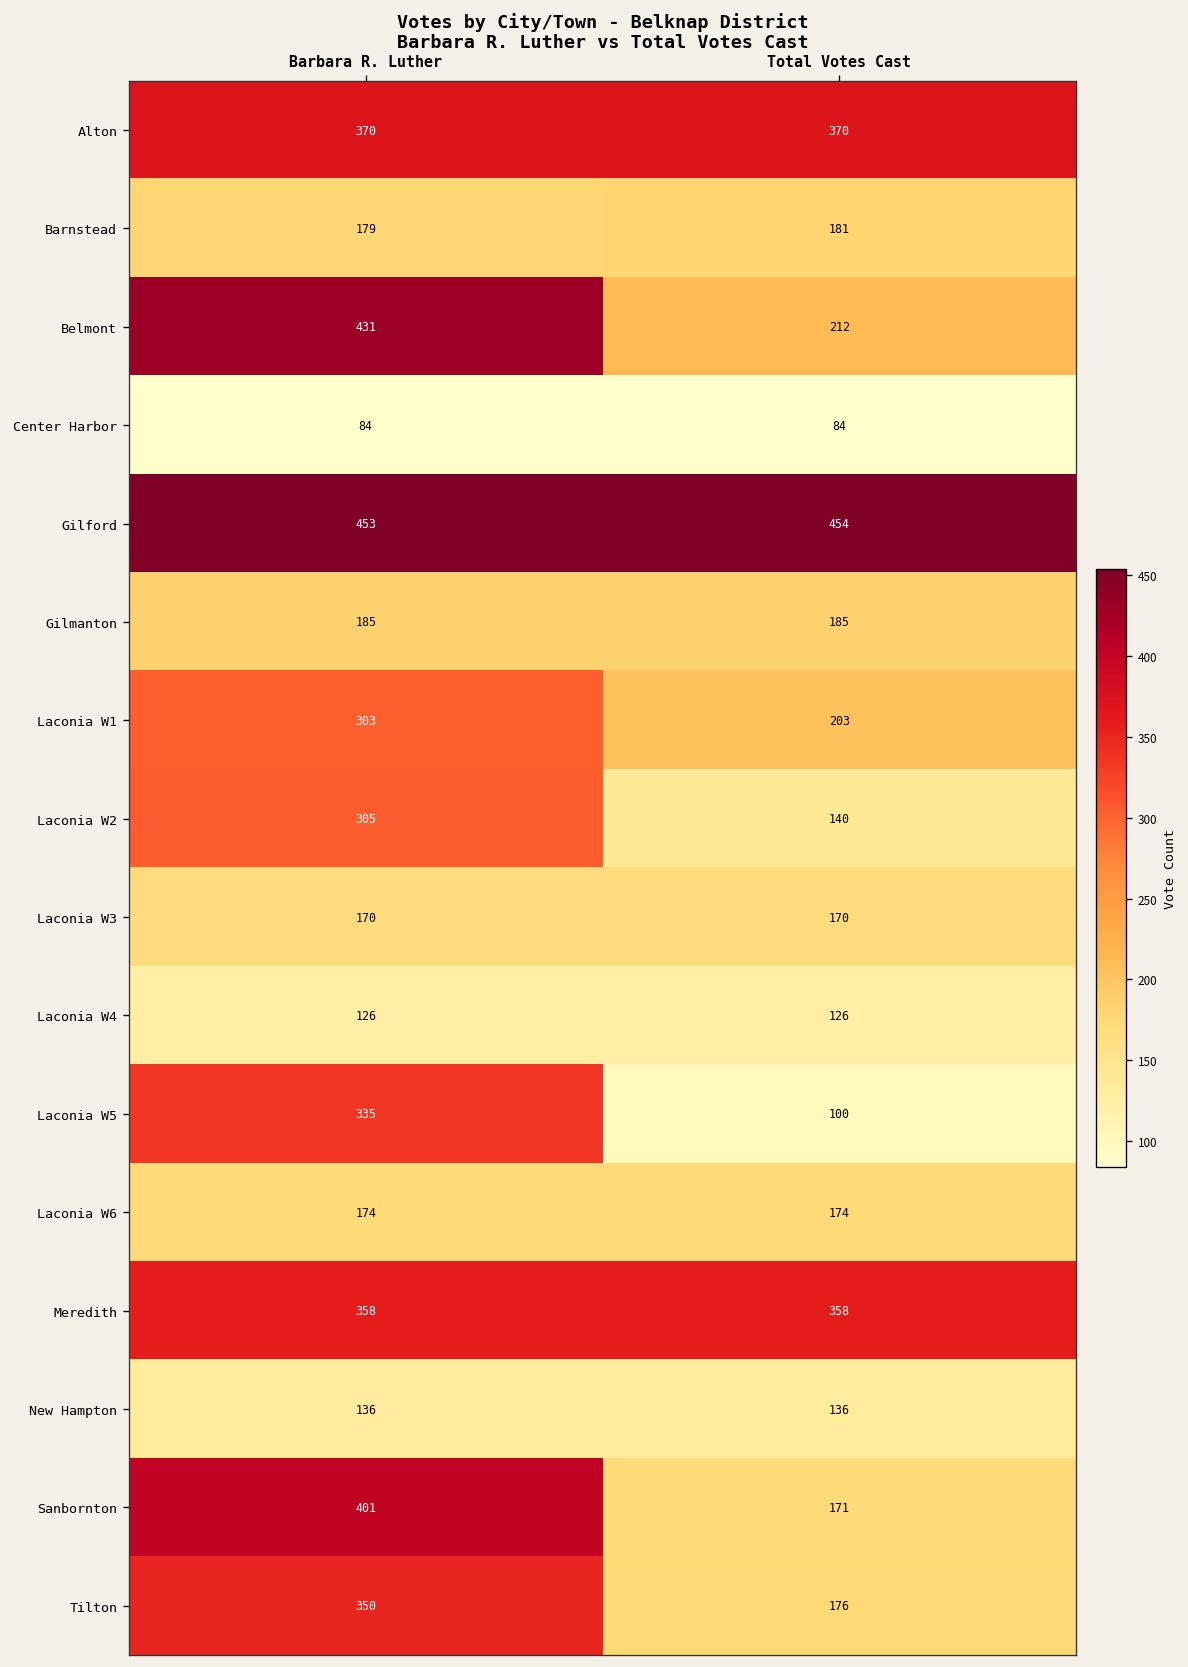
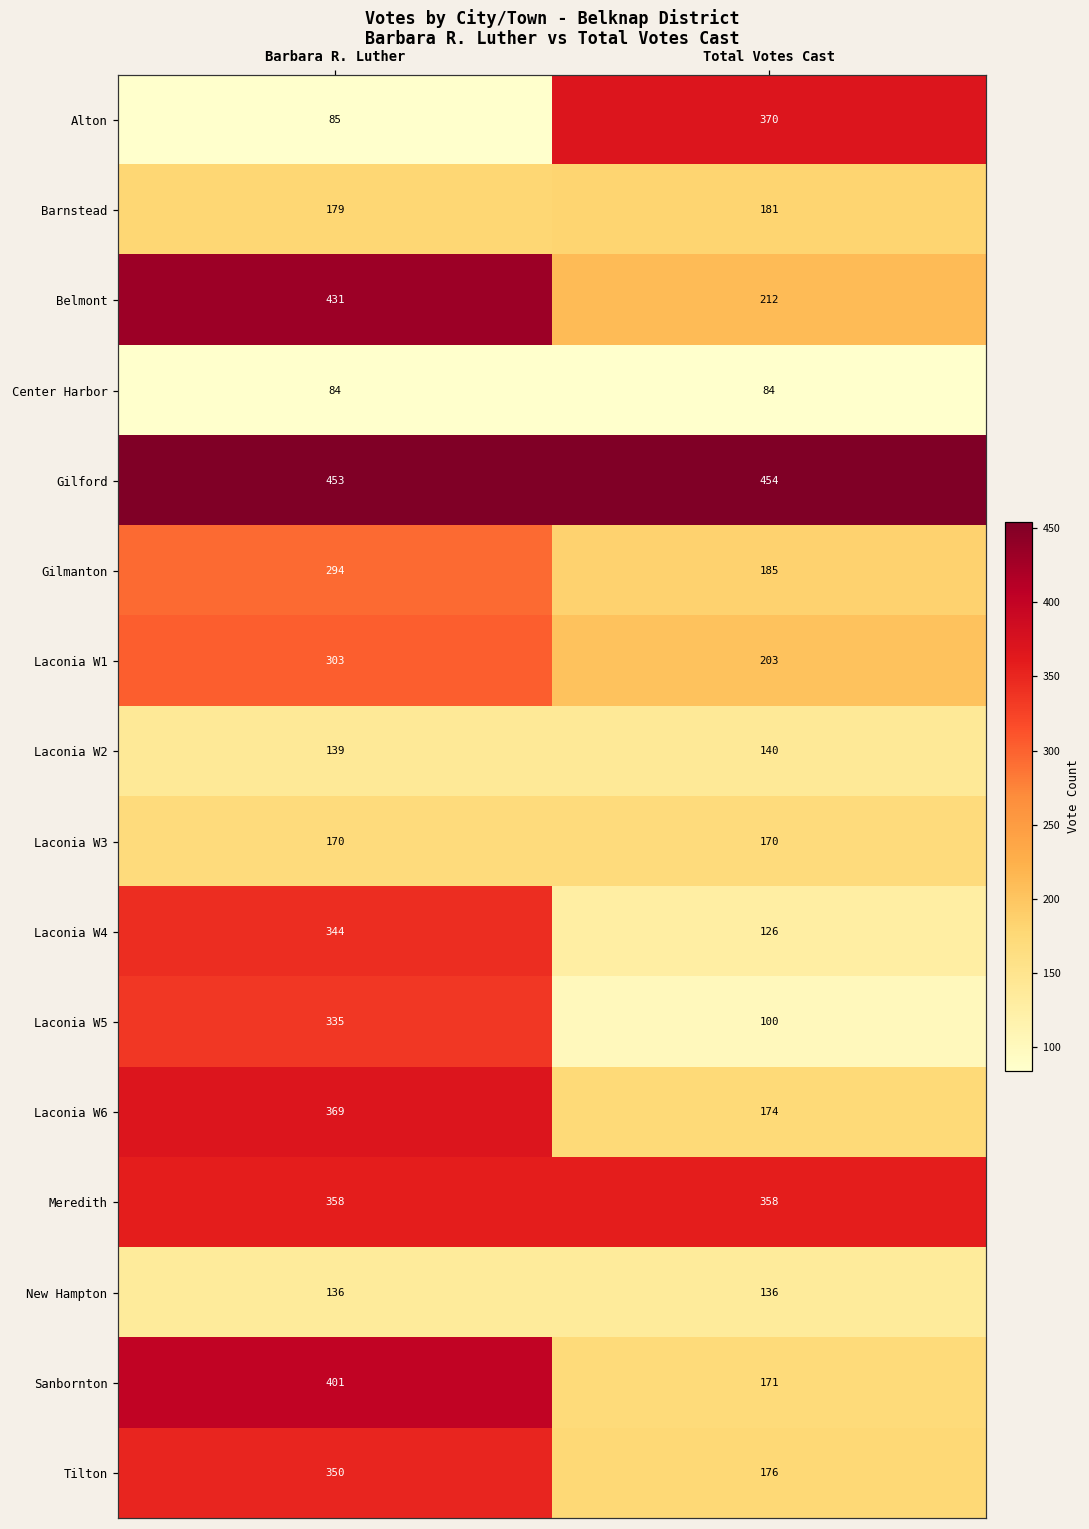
Alton, Barbara R. Luther: 370 -> 85
Gilmanton, Barbara R. Luther: 185 -> 294
Laconia W2, Barbara R. Luther: 305 -> 139
Laconia W4, Barbara R. Luther: 126 -> 344
Laconia W6, Barbara R. Luther: 174 -> 369
